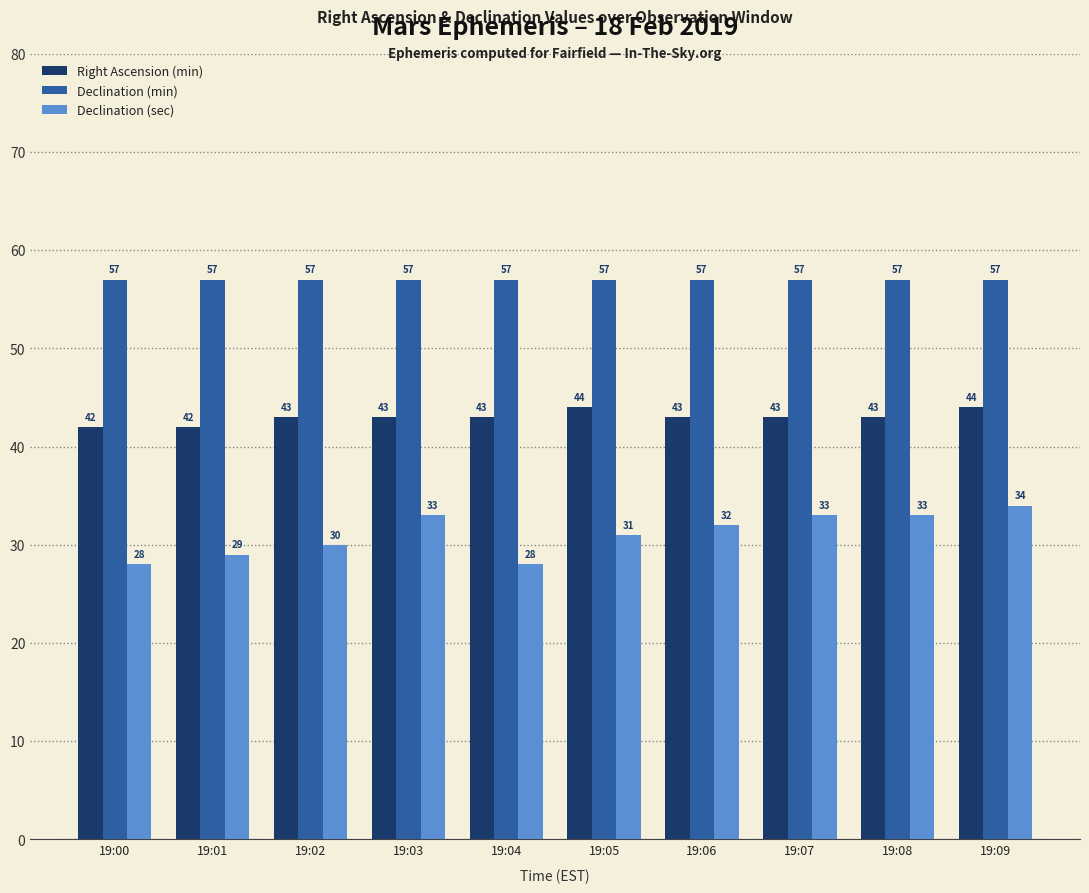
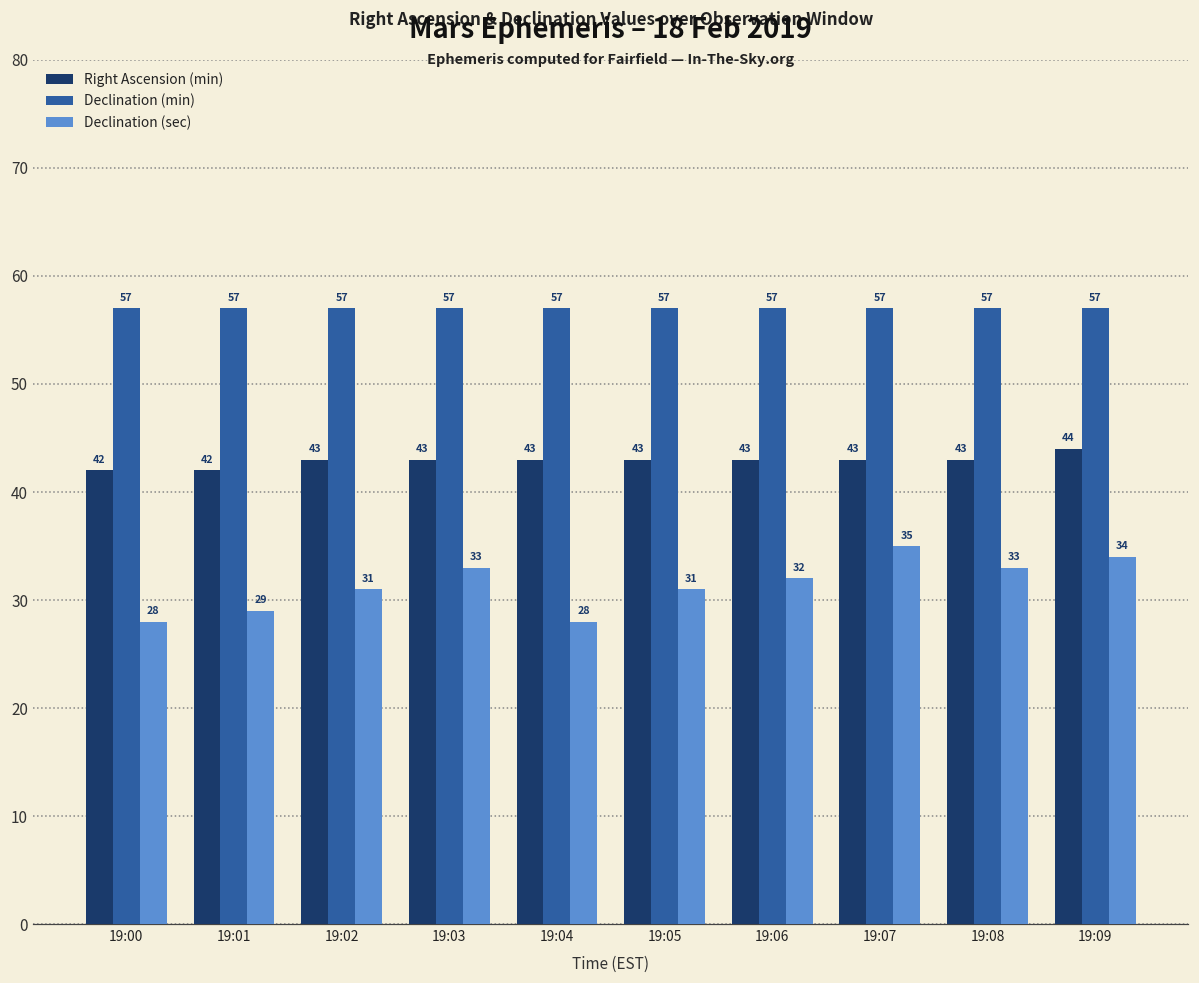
Declination (sec), 19:02: 30 -> 31
Right Ascension (min), 19:05: 44 -> 43
Declination (sec), 19:07: 33 -> 35
